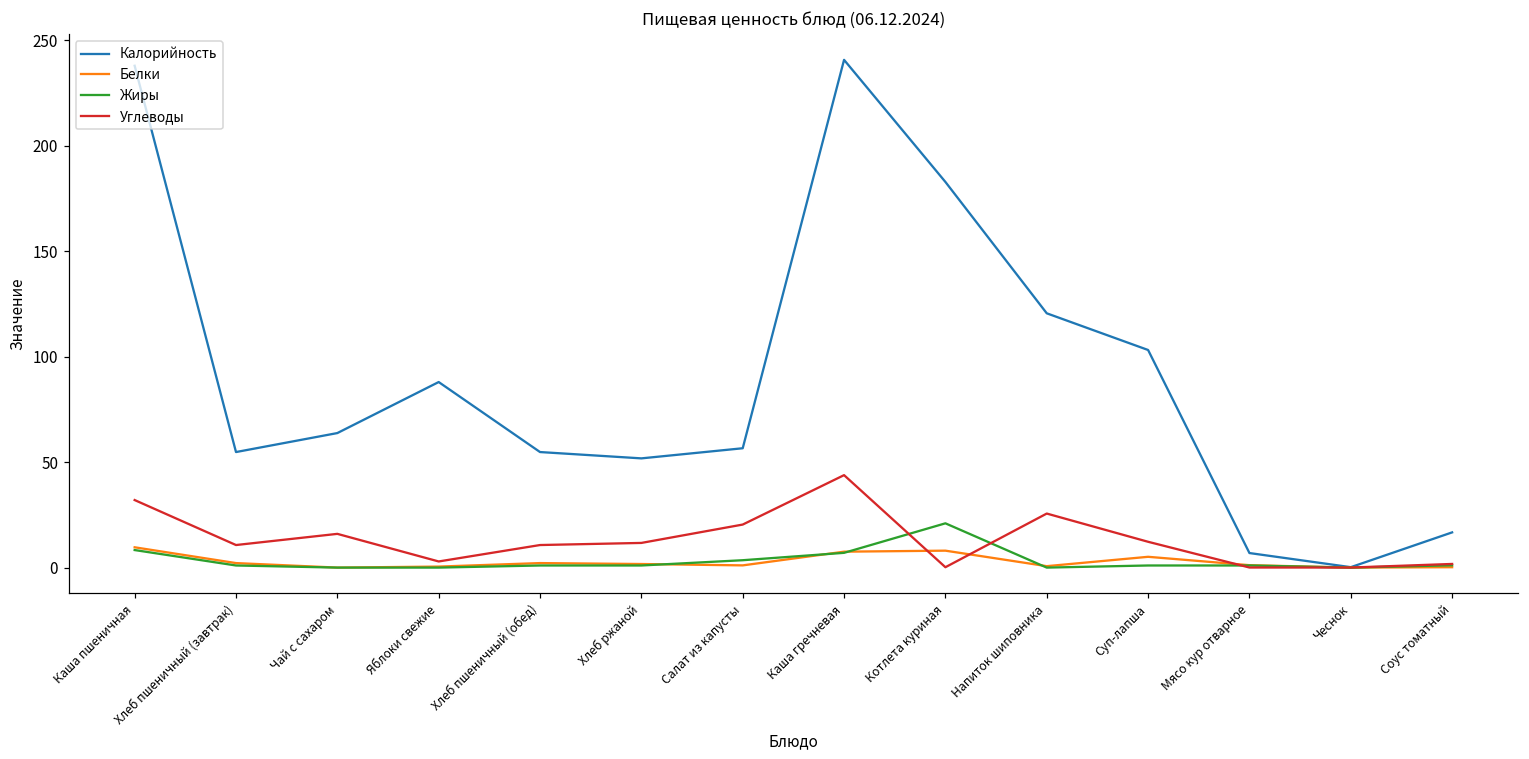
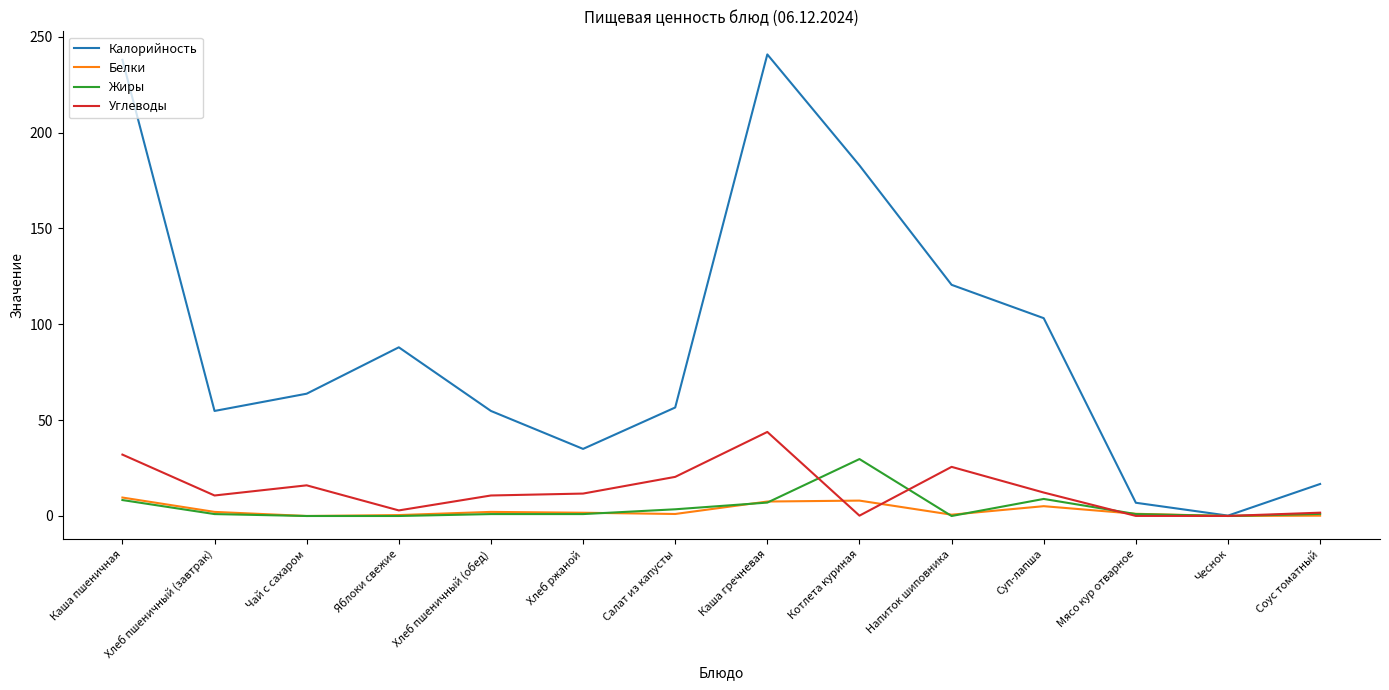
Калорийность, Хлеб ржаной: 52 -> 35
Жиры, Котлета куриная: 21 -> 30
Жиры, Суп-лапша: 1 -> 9
